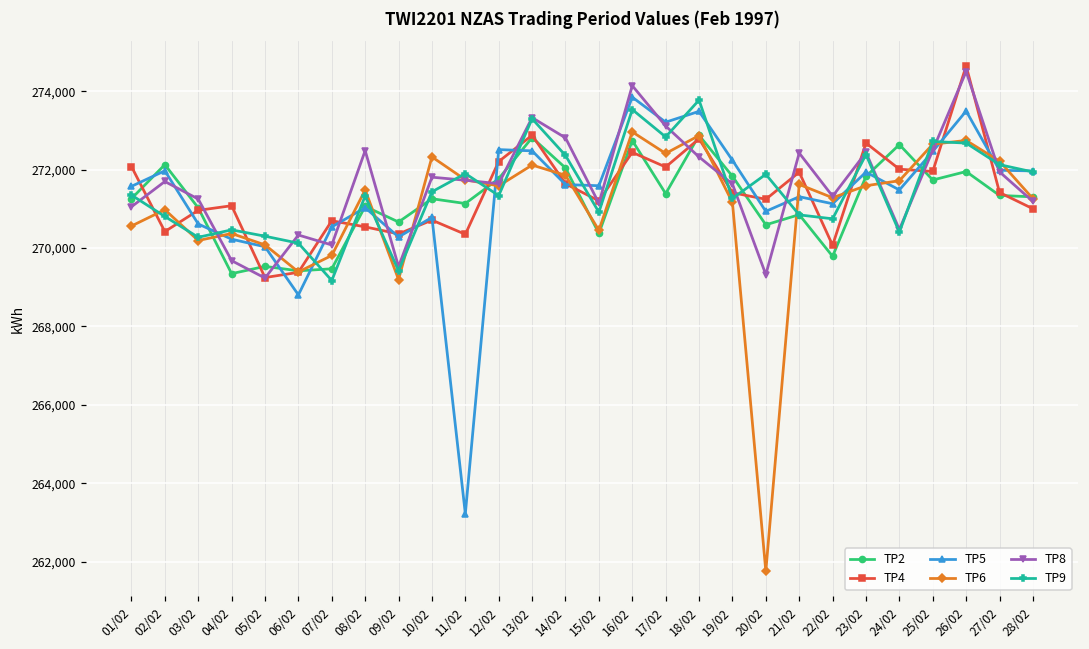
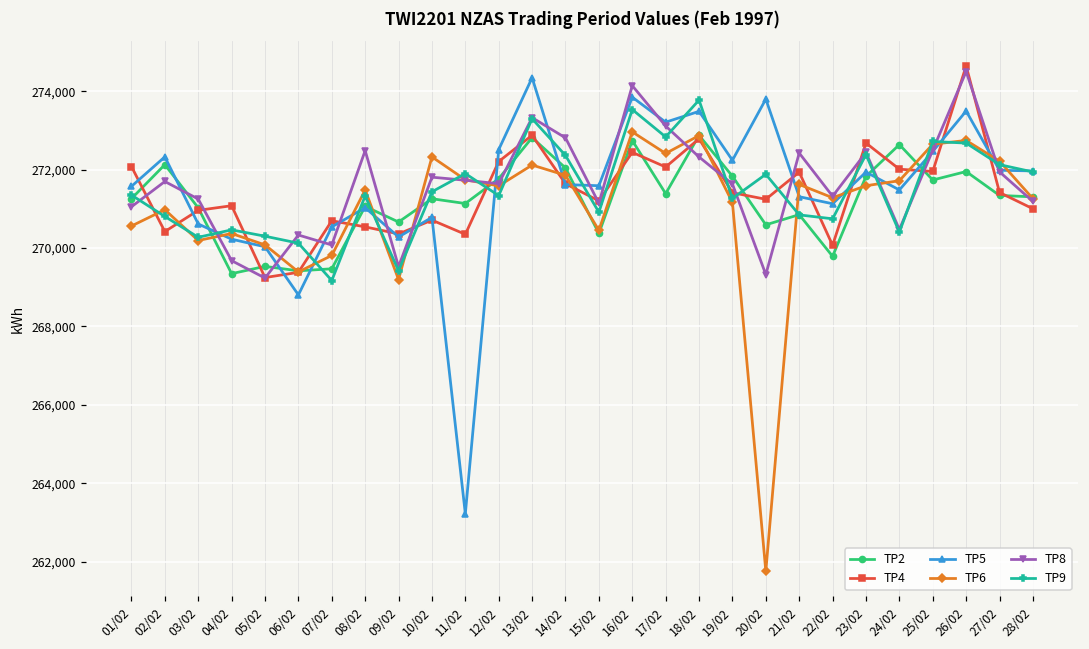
TP5, 02/02: 272,000 -> 272,300
TP5, 13/02: 272,500 -> 274,300
TP5, 20/02: 270,900 -> 273,800
